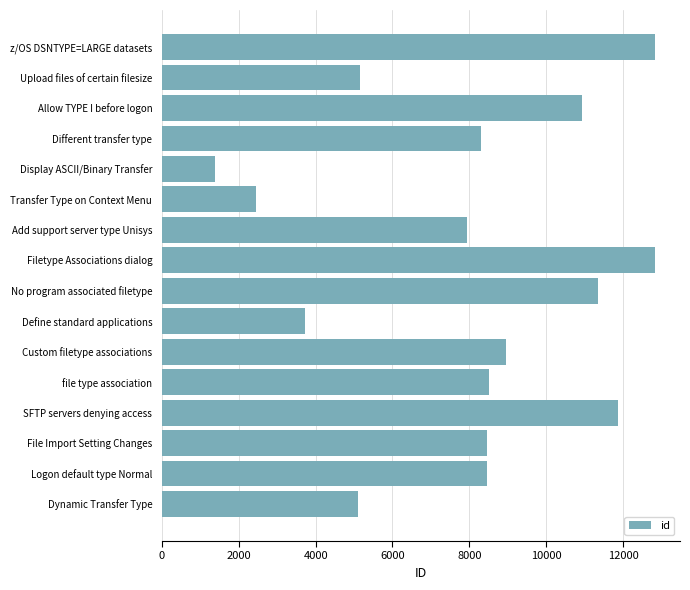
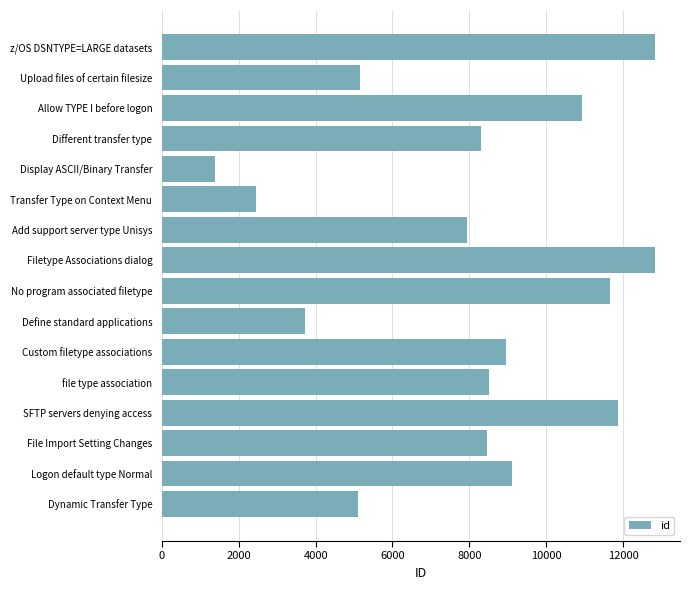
No program associated filetype: 11400 -> 11600
Logon default type Normal: 8500 -> 9100
